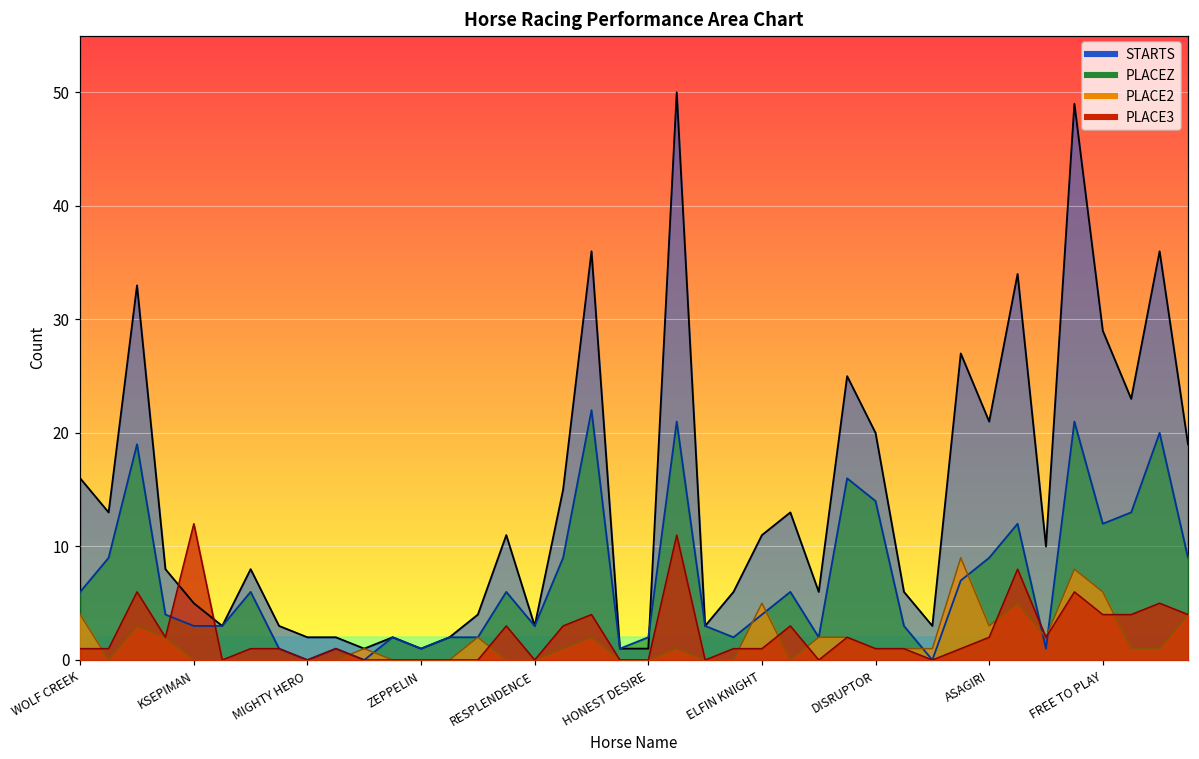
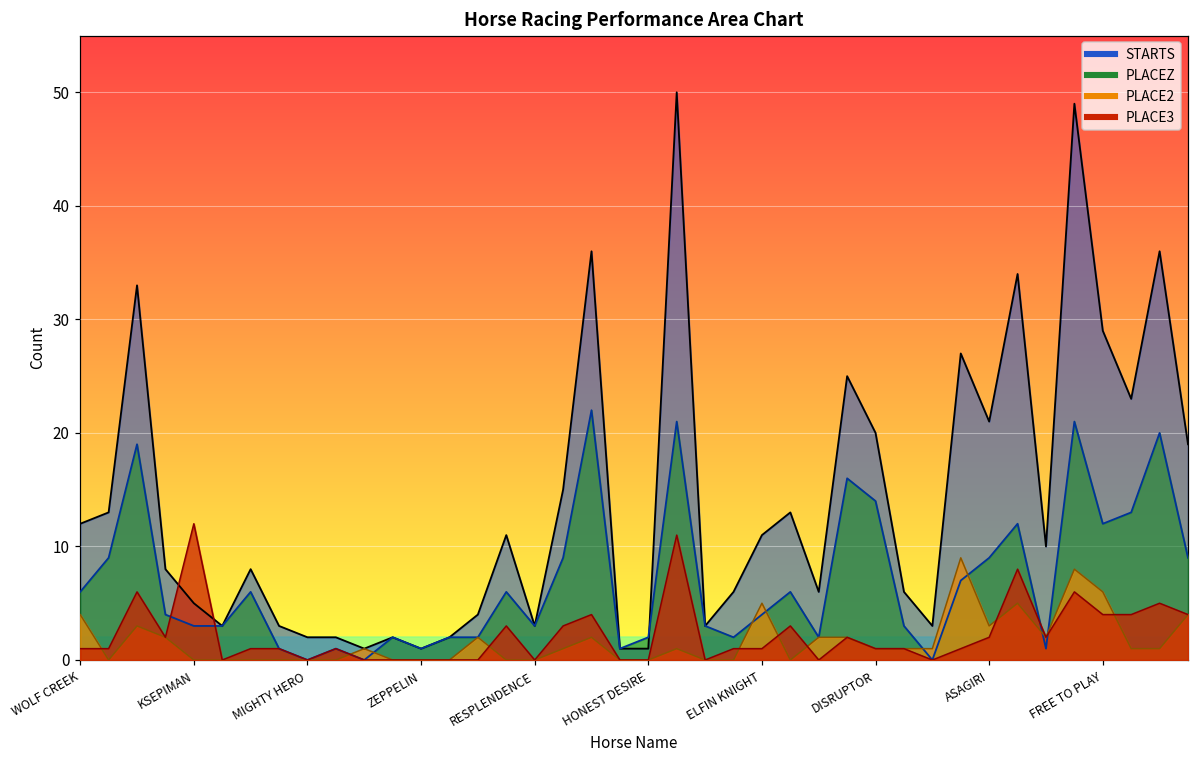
STARTS, WOLF CREEK: 16 -> 12
